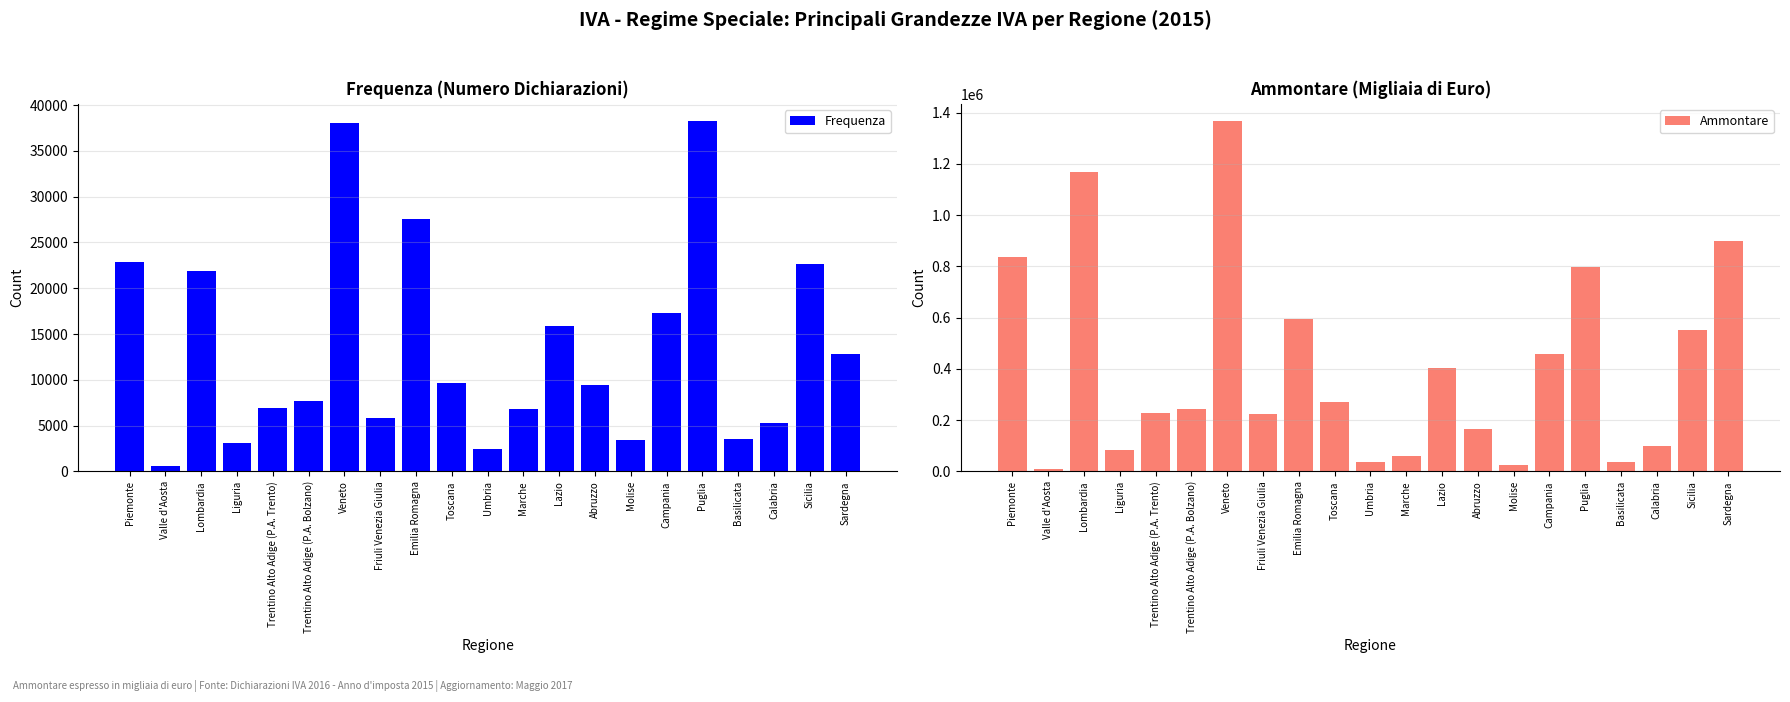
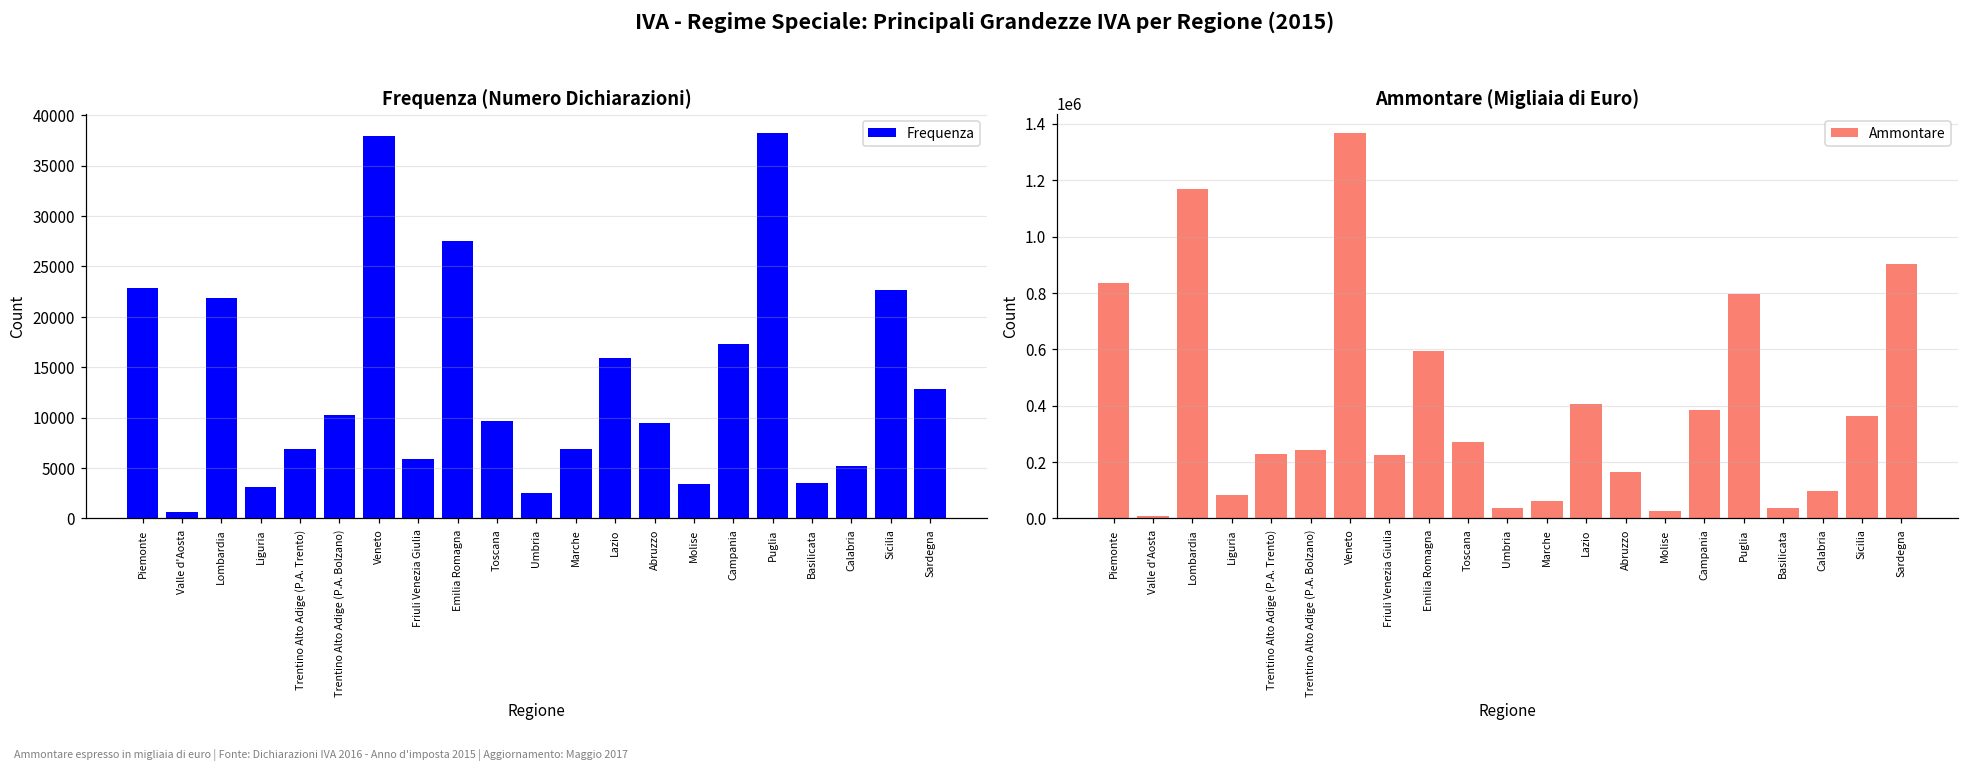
Frequenza (Numero Dichiarazioni), Trentino Alto Adige (P.A. Bolzano): 8000 -> 10000
Ammontare (Migliaia di Euro), Campania: 460000 -> 380000
Ammontare (Migliaia di Euro), Sicilia: 550000 -> 360000
